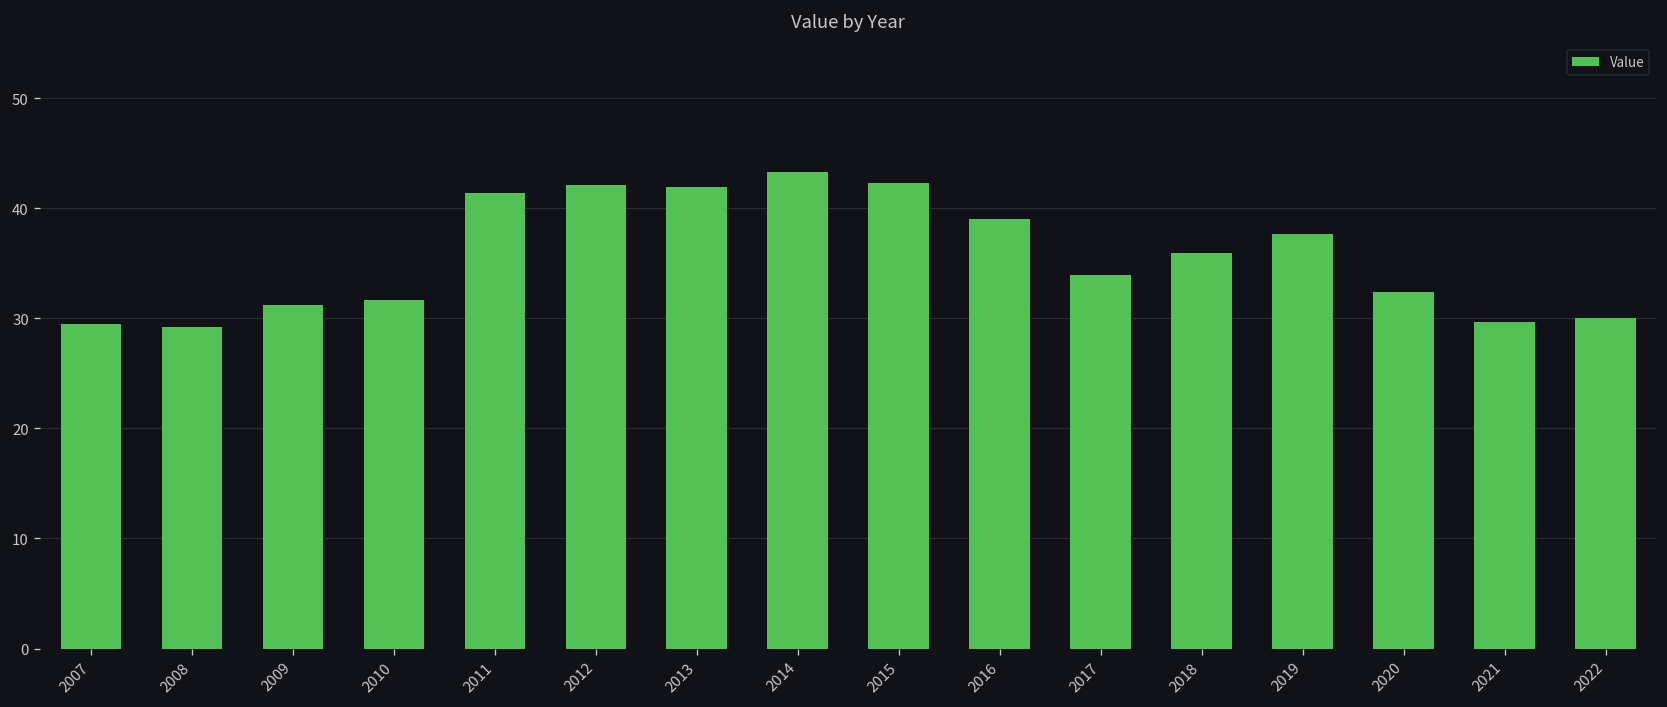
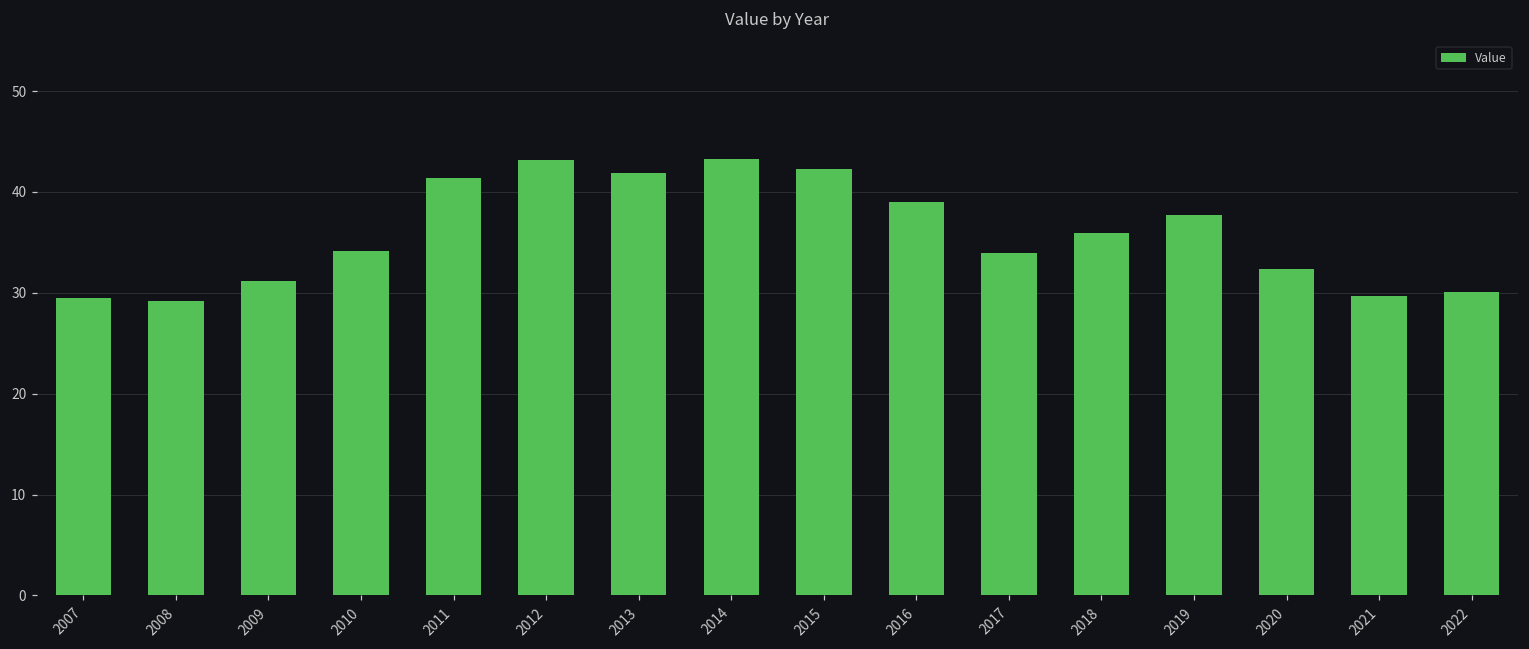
2010: 32 -> 34
2012: 42 -> 43
